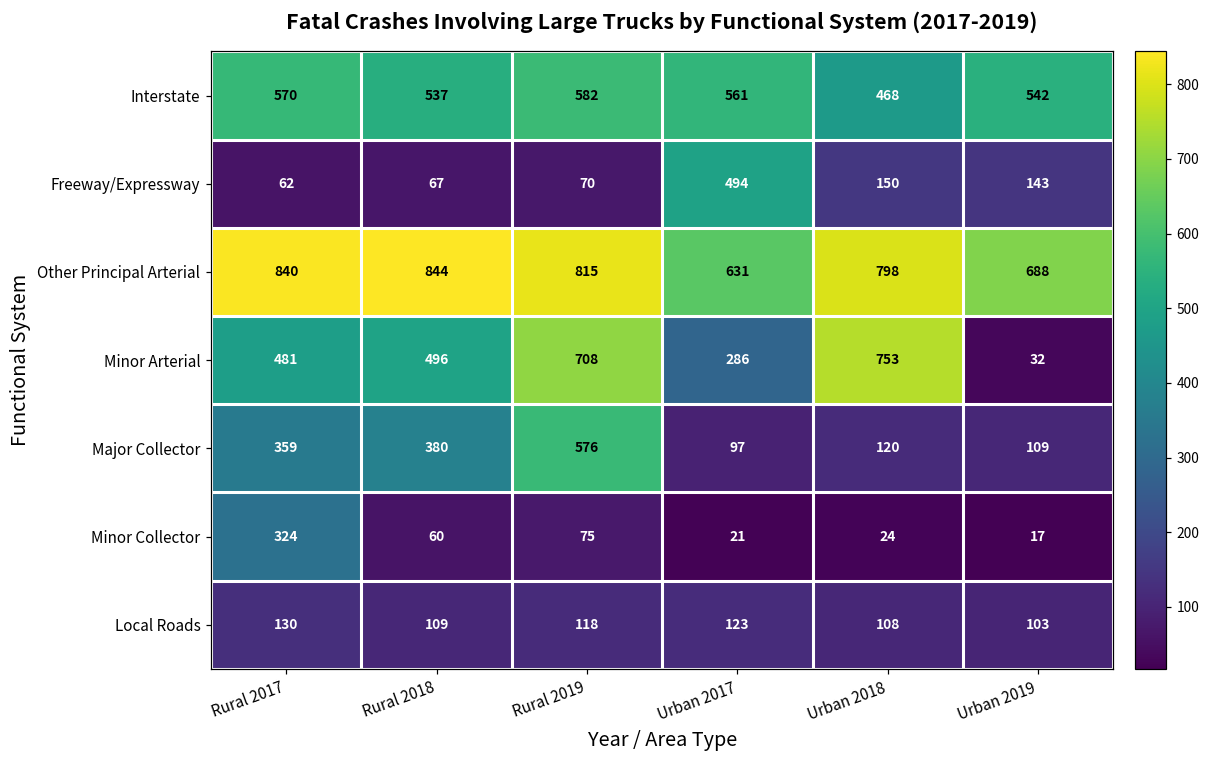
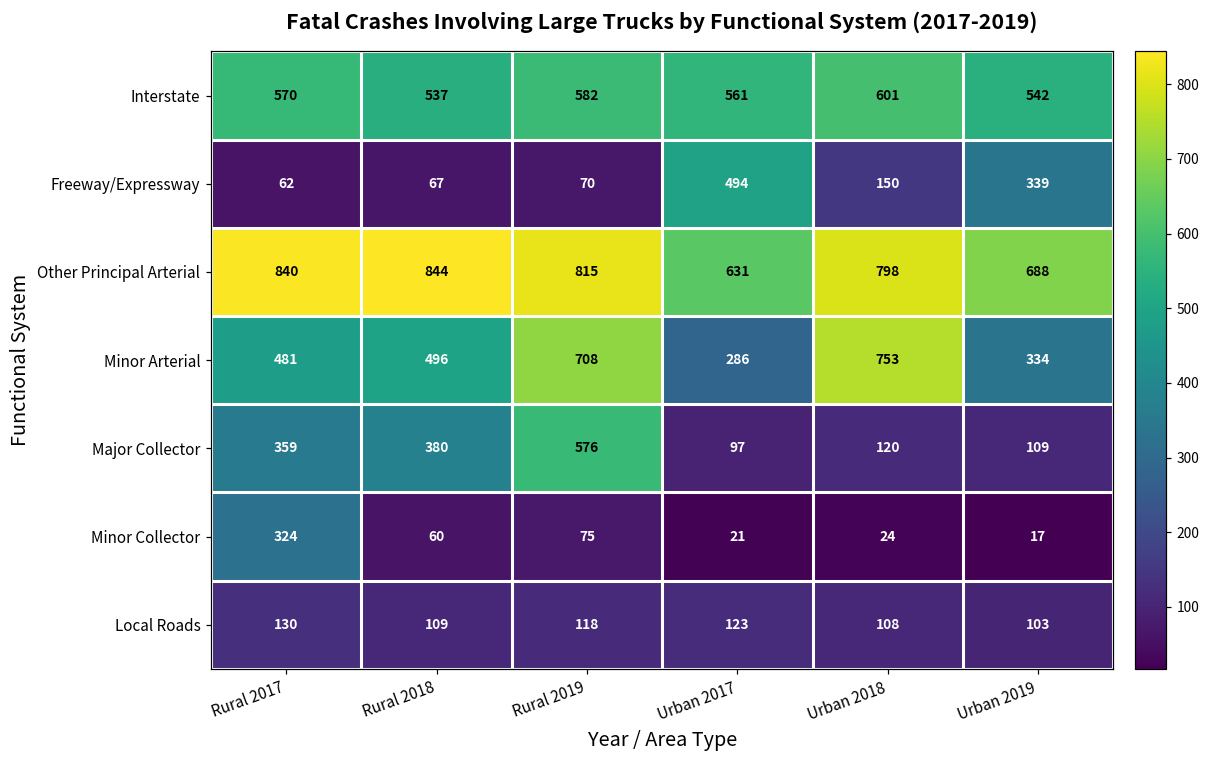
Interstate, Urban 2018: 468 -> 601
Freeway/Expressway, Urban 2019: 143 -> 339
Minor Arterial, Urban 2019: 32 -> 334
